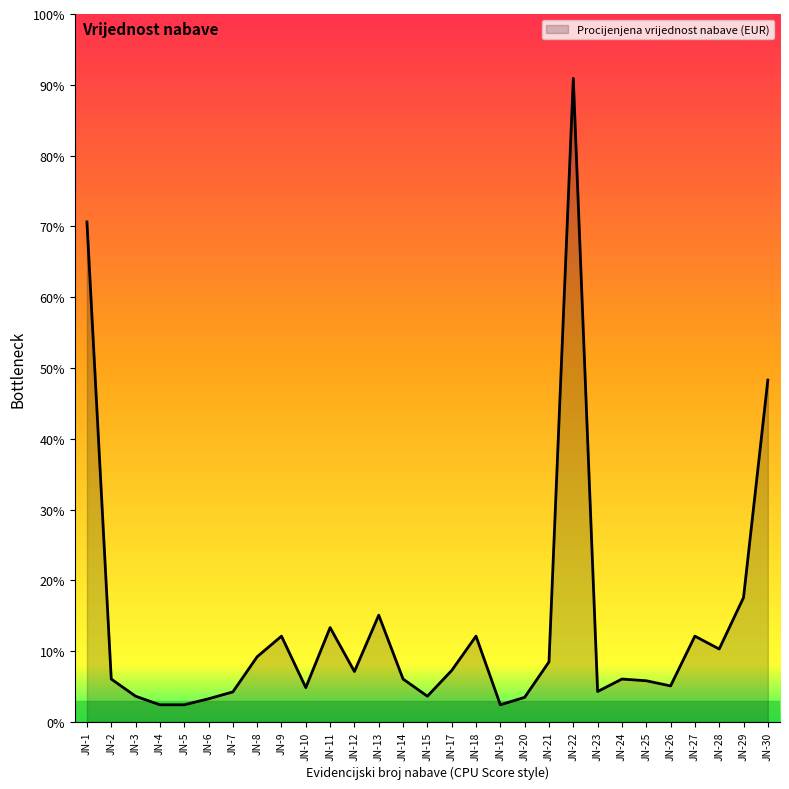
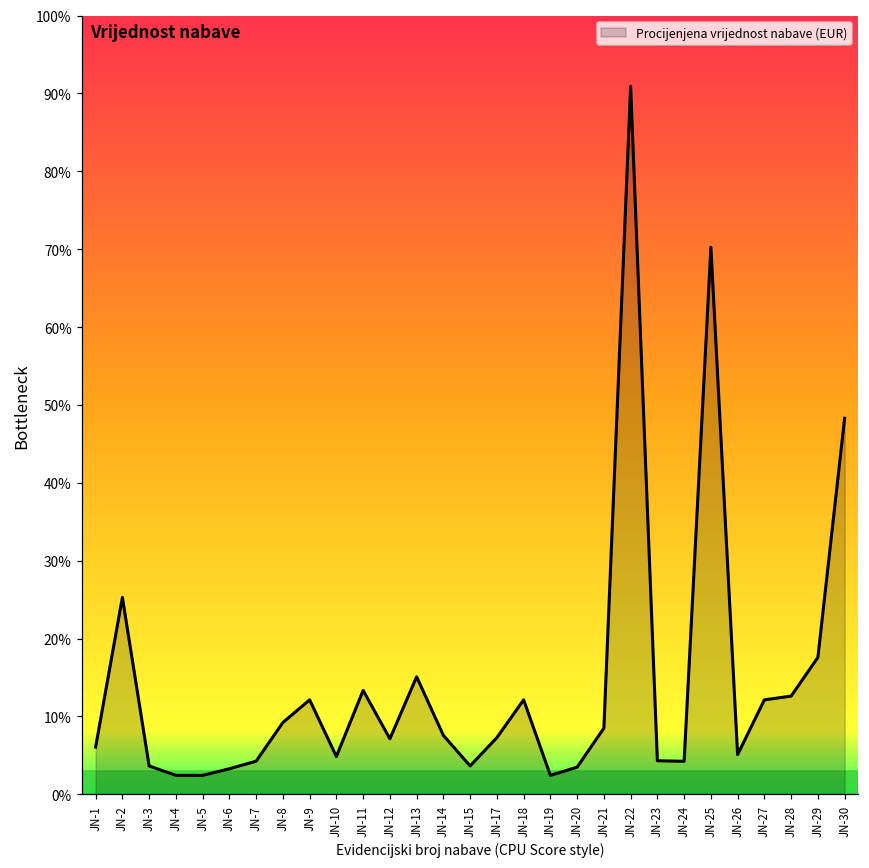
JN-1: 71% -> 6%
JN-2: 6% -> 25%
JN-14: 6% -> 8%
JN-24: 6% -> 4%
JN-25: 6% -> 70%
JN-28: 10% -> 13%
